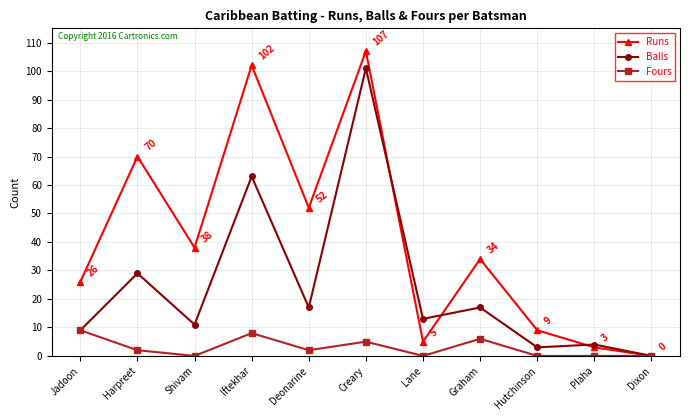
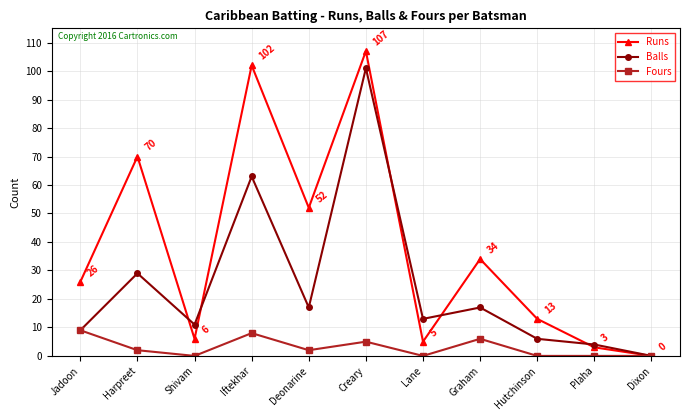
Runs, Shivam: 38 -> 6
Runs, Hutchinson: 9 -> 13
Balls, Hutchinson: 3 -> 6
